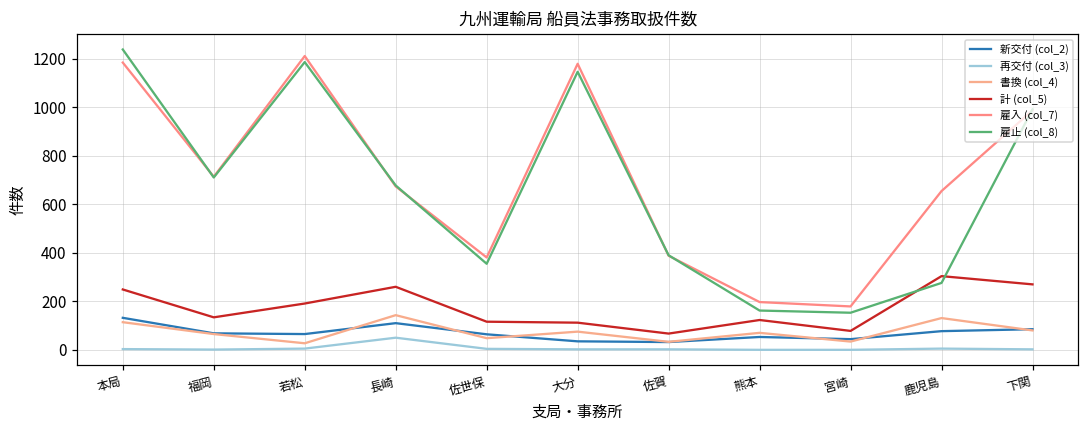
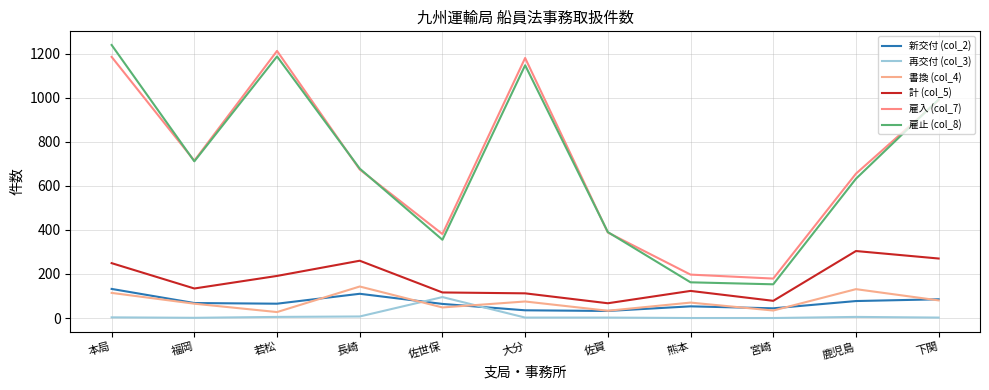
再交付 (col_3), 長崎: 50 -> 10
再交付 (col_3), 佐世保: 0 -> 100
雇止 (col_8), 鹿児島: 280 -> 630
